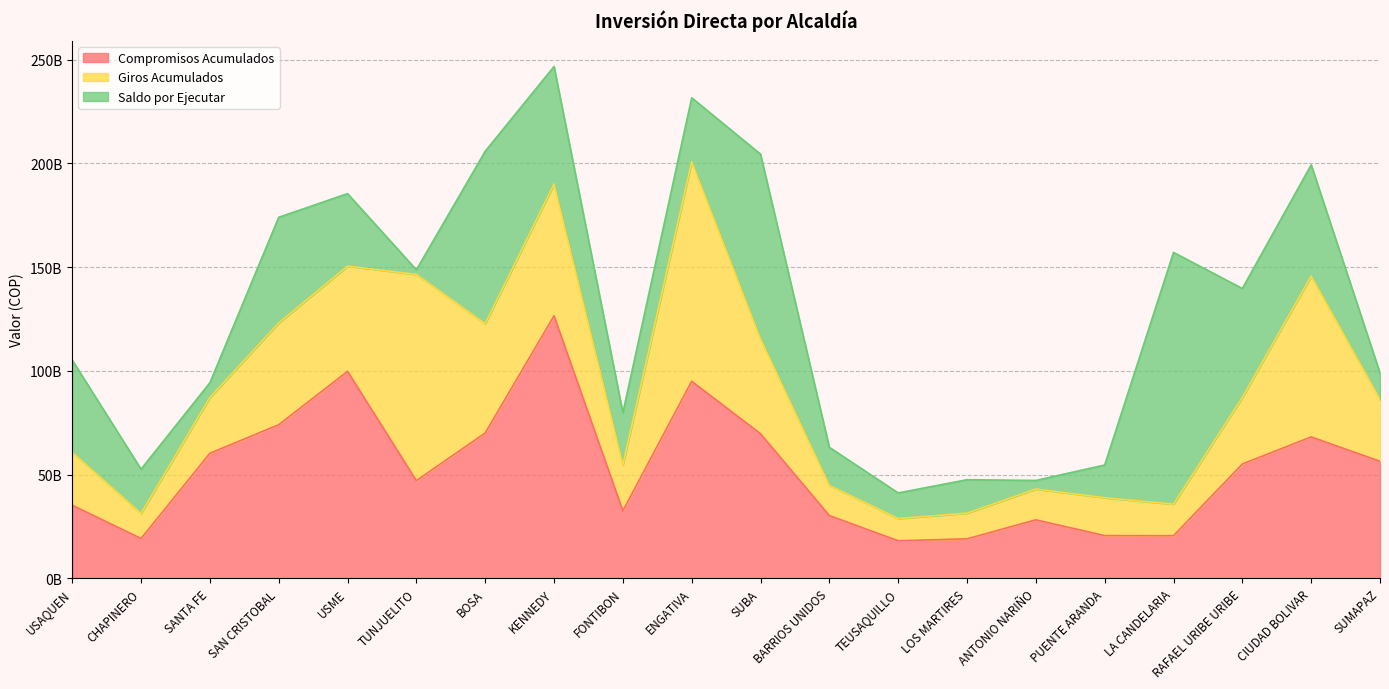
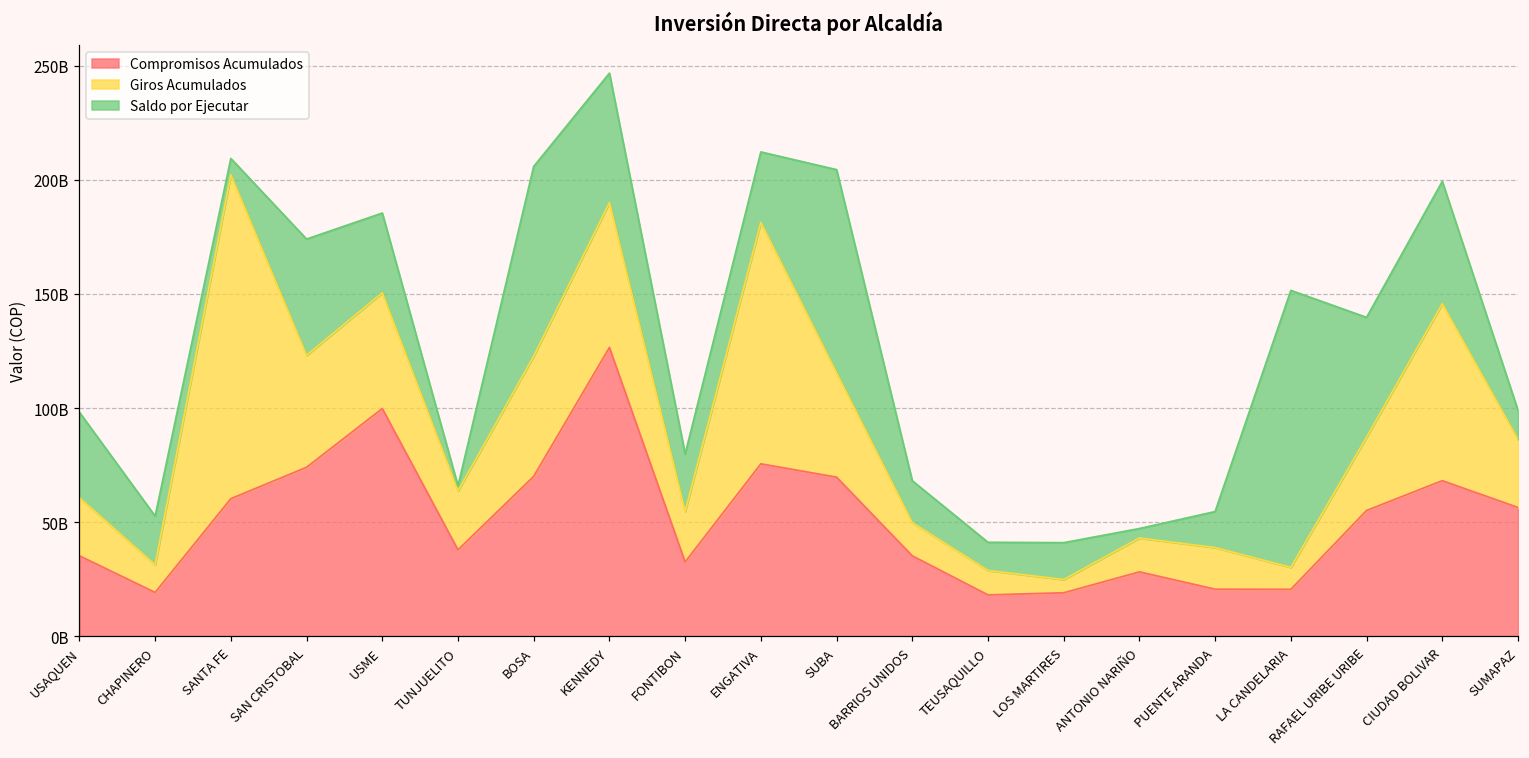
Saldo por Ejecutar, USAQUEN: 44000000000 -> 37000000000
Giros Acumulados, SANTA FE: 27000000000 -> 142000000000
Compromisos Acumulados, TUNJUELITO: 47000000000 -> 38000000000
Giros Acumulados, TUNJUELITO: 99000000000 -> 26000000000
Compromisos Acumulados, ENGATIVA: 95000000000 -> 76000000000
Compromisos Acumulados, BARRIOS UNIDOS: 30000000000 -> 35000000000
Giros Acumulados, LOS MARTIRES: 12000000000 -> 6000000000
Giros Acumulados, LA CANDELARIA: 15000000000 -> 10000000000
